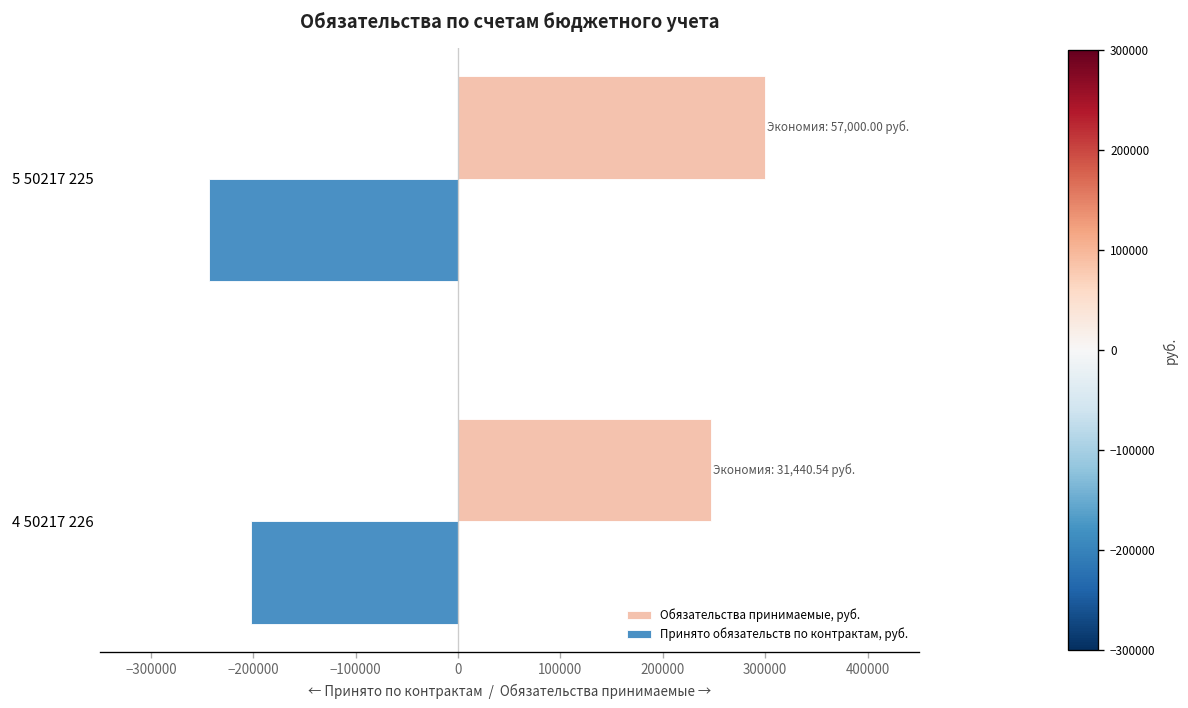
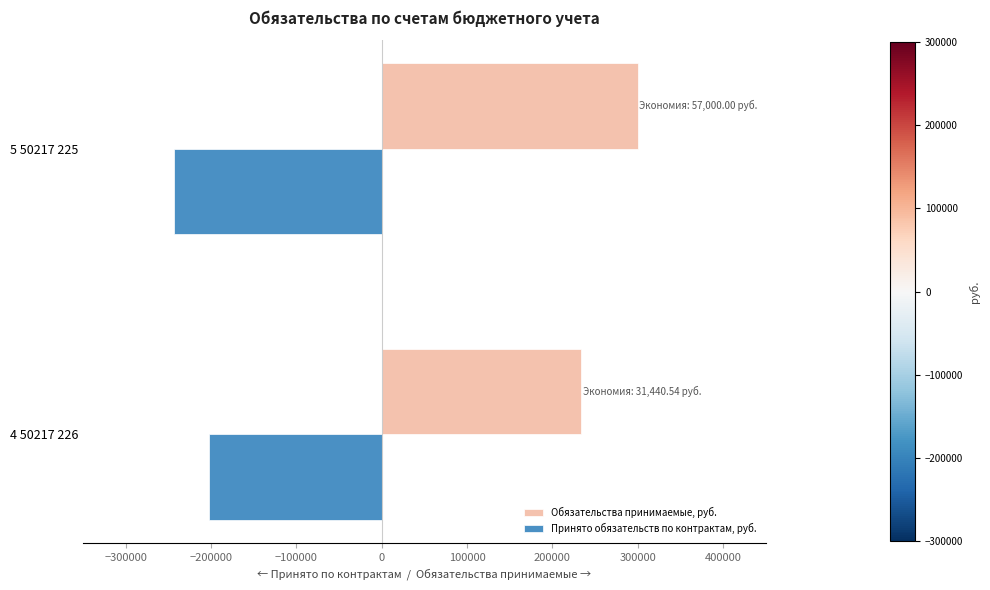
Обязательства принимаемые, руб., 4 50217 226: 250000 -> 230000
